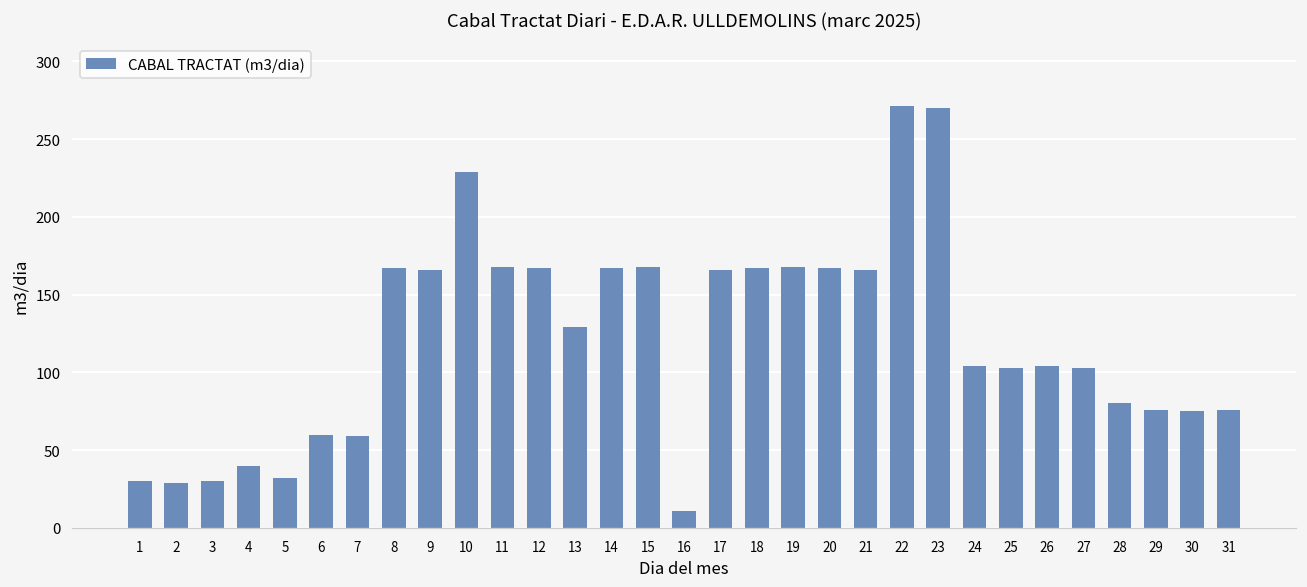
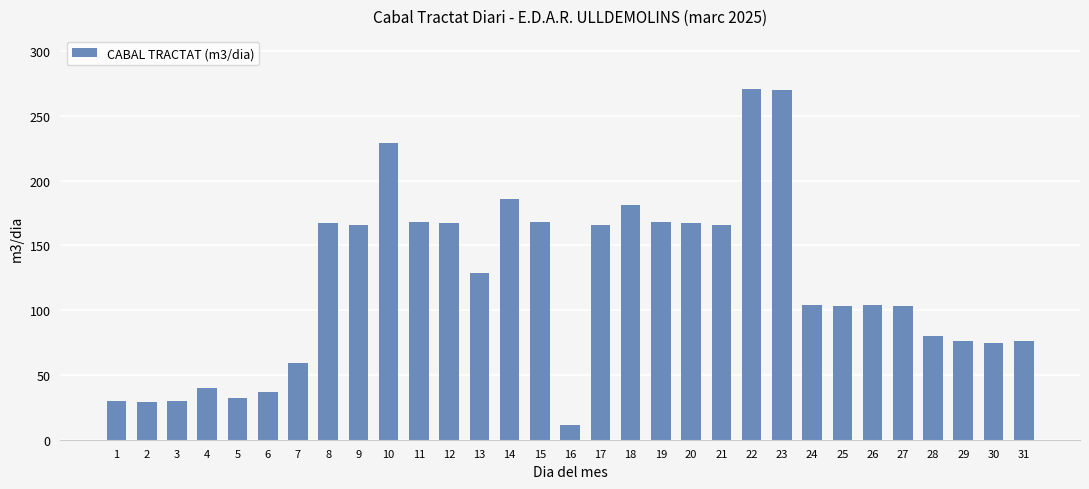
6: 60 -> 37
14: 167 -> 186
18: 167 -> 181
